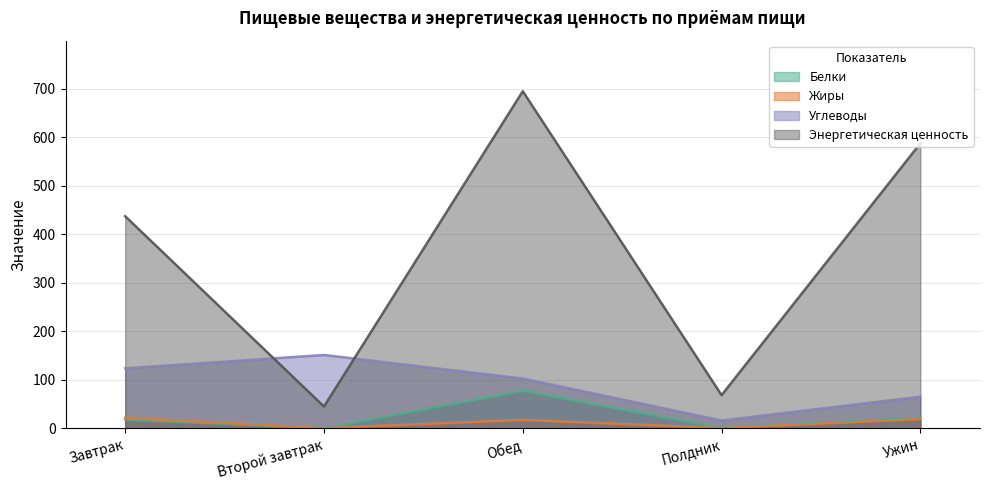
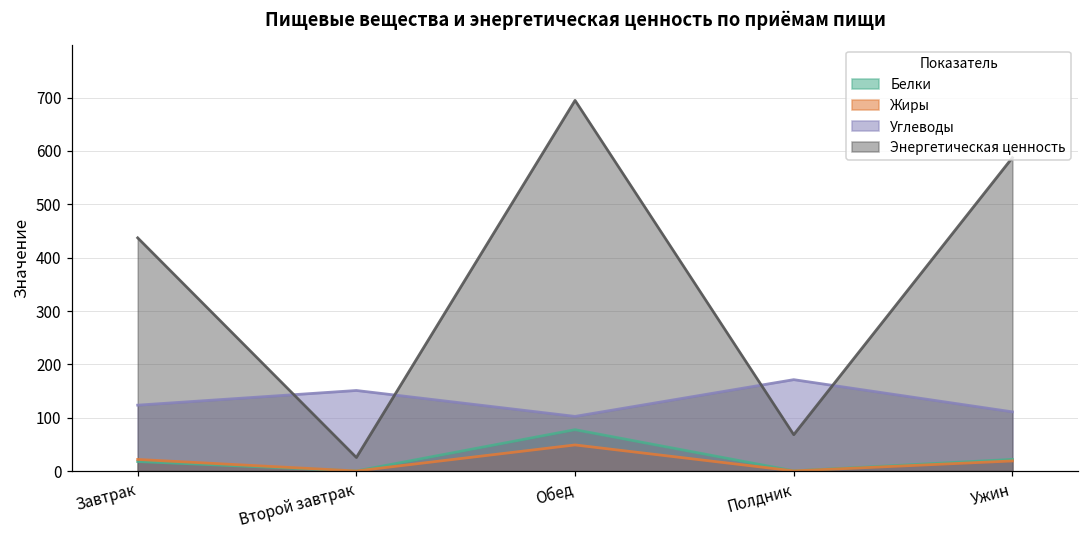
Энергетическая ценность, Второй завтрак: 50 -> 30
Жиры, Обед: 20 -> 50
Углеводы, Полдник: 20 -> 170
Углеводы, Ужин: 70 -> 110
